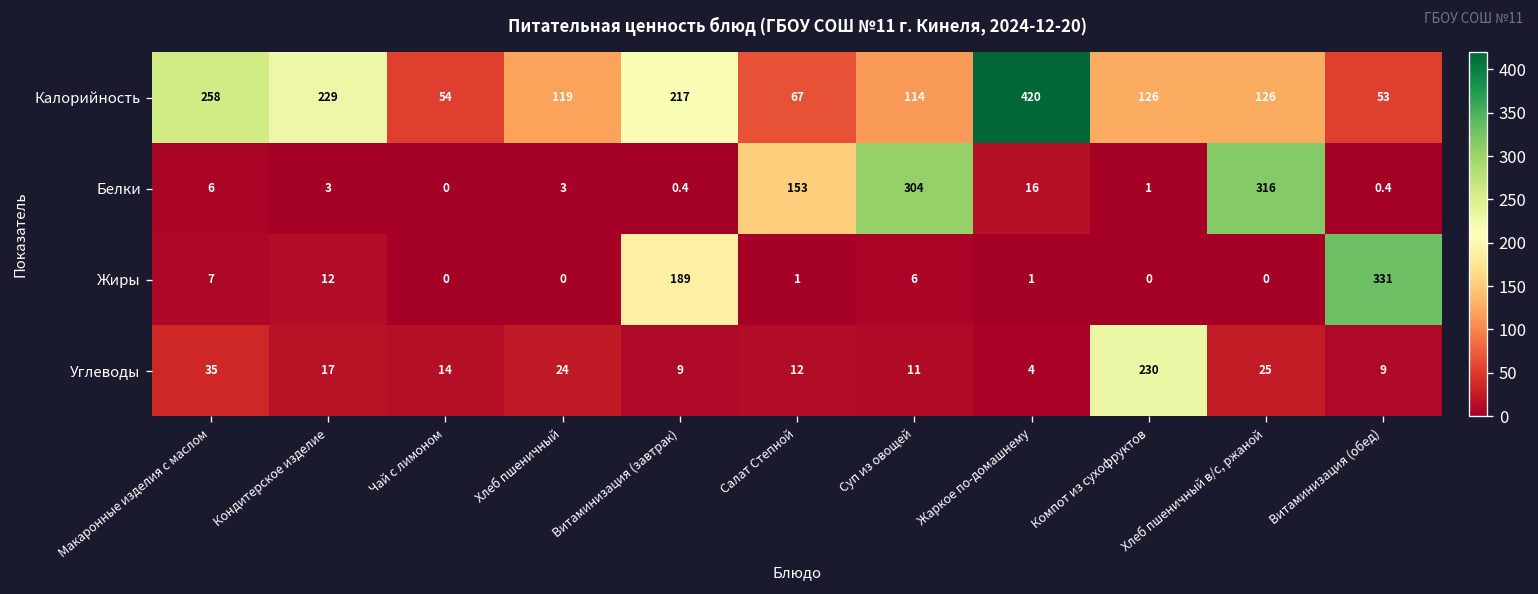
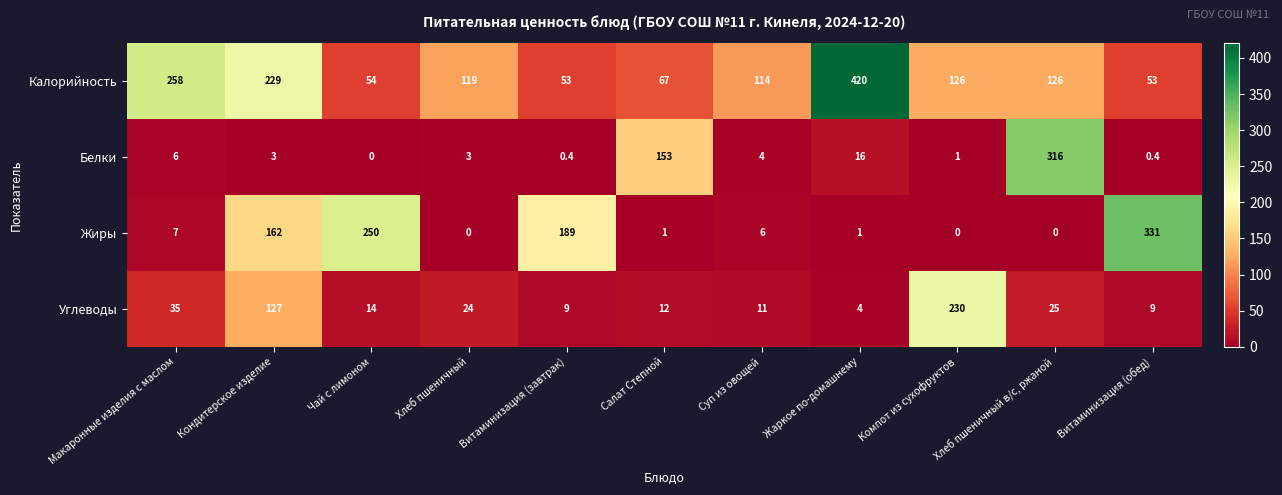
Калорийность, Витаминизация (завтрак): 217 -> 53
Белки, Суп из овощей: 304 -> 4
Жиры, Кондитерское изделие: 12 -> 162
Жиры, Чай с лимоном: 0 -> 250
Углеводы, Кондитерское изделие: 17 -> 127
